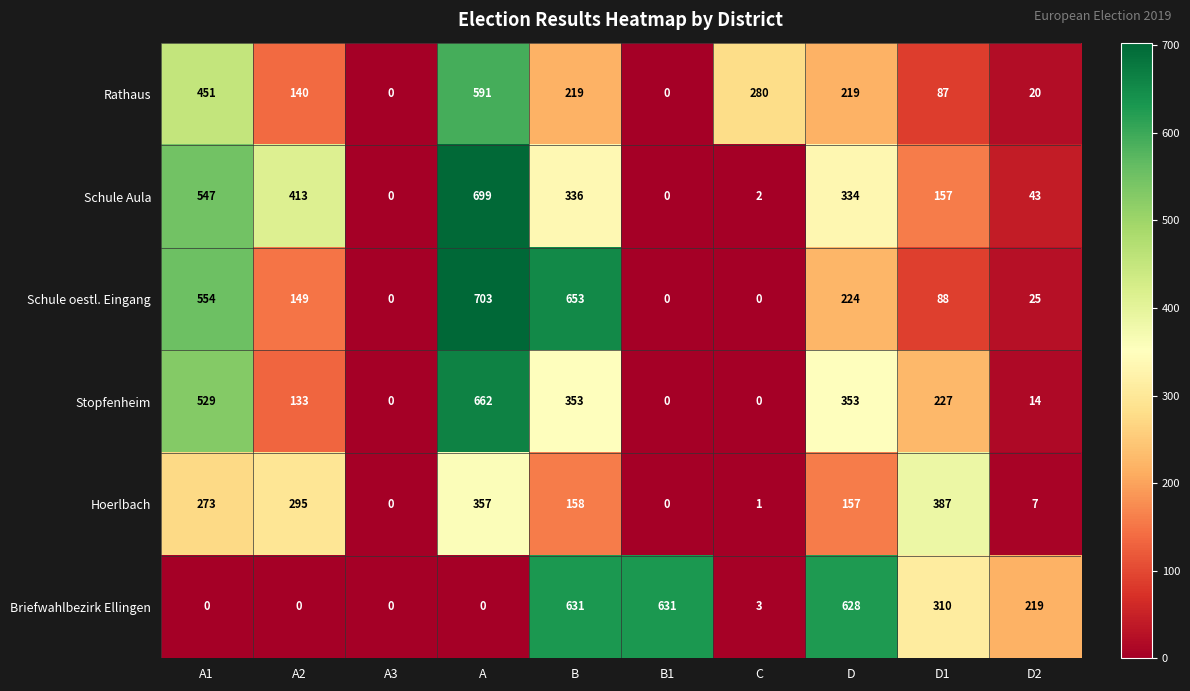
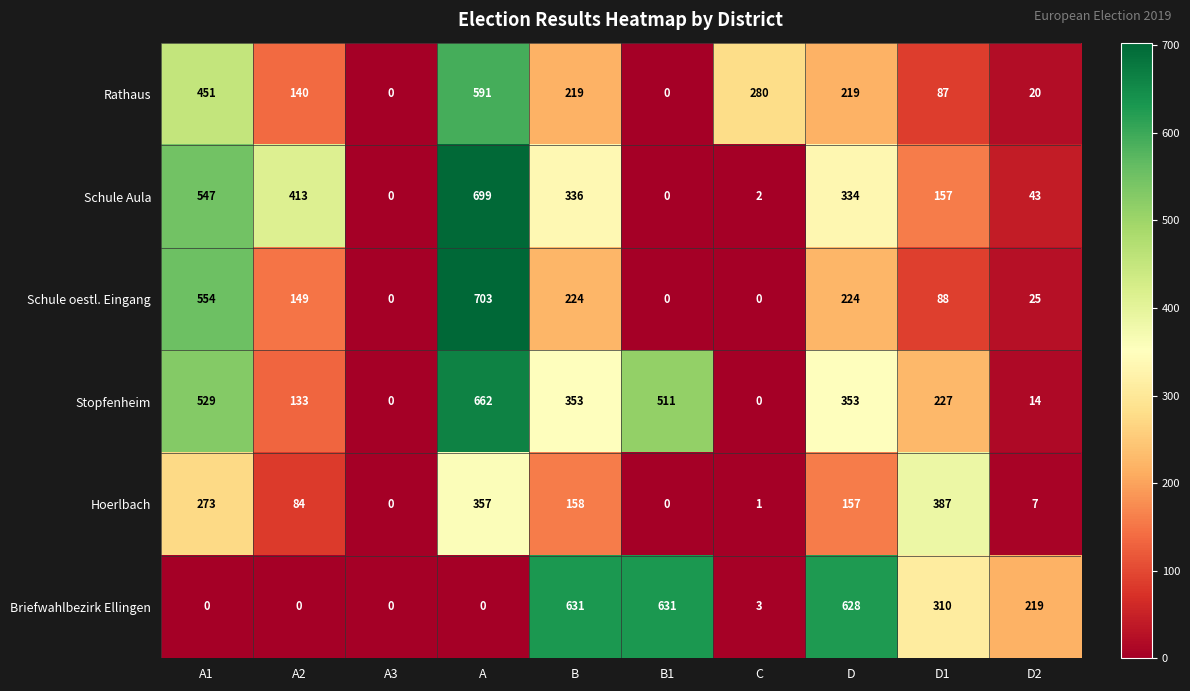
Schule oestl. Eingang, B: 653 -> 224
Stopfenheim, B1: 0 -> 511
Hoerlbach, A2: 295 -> 84
